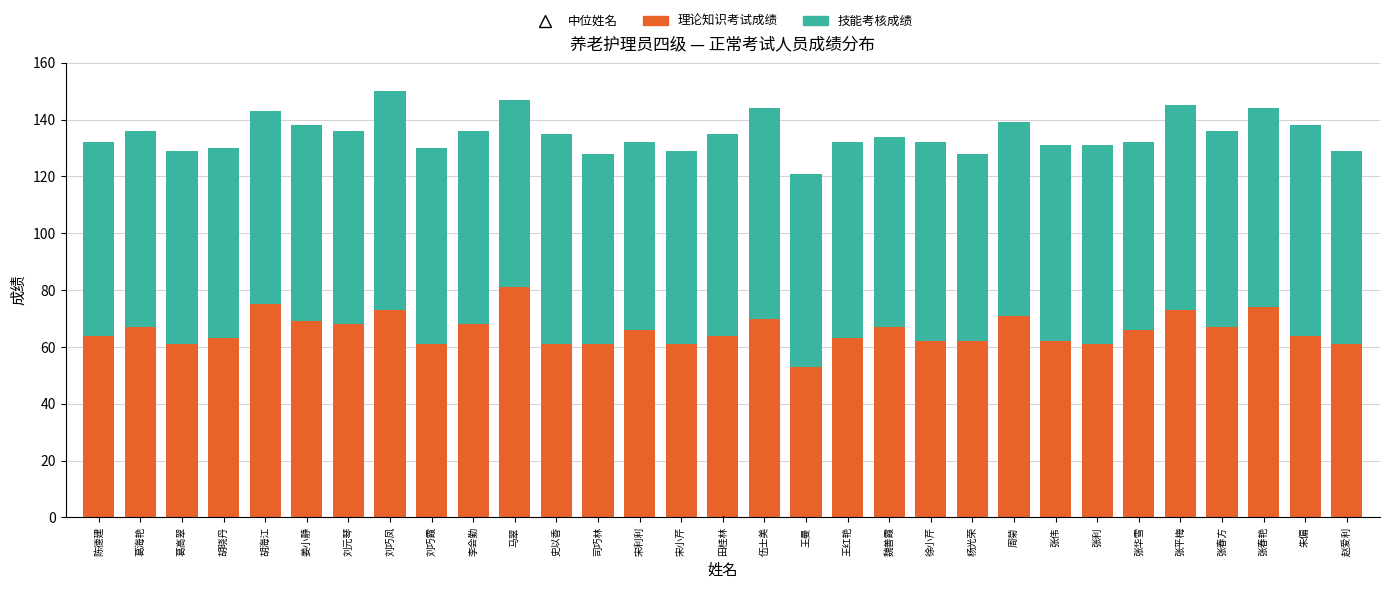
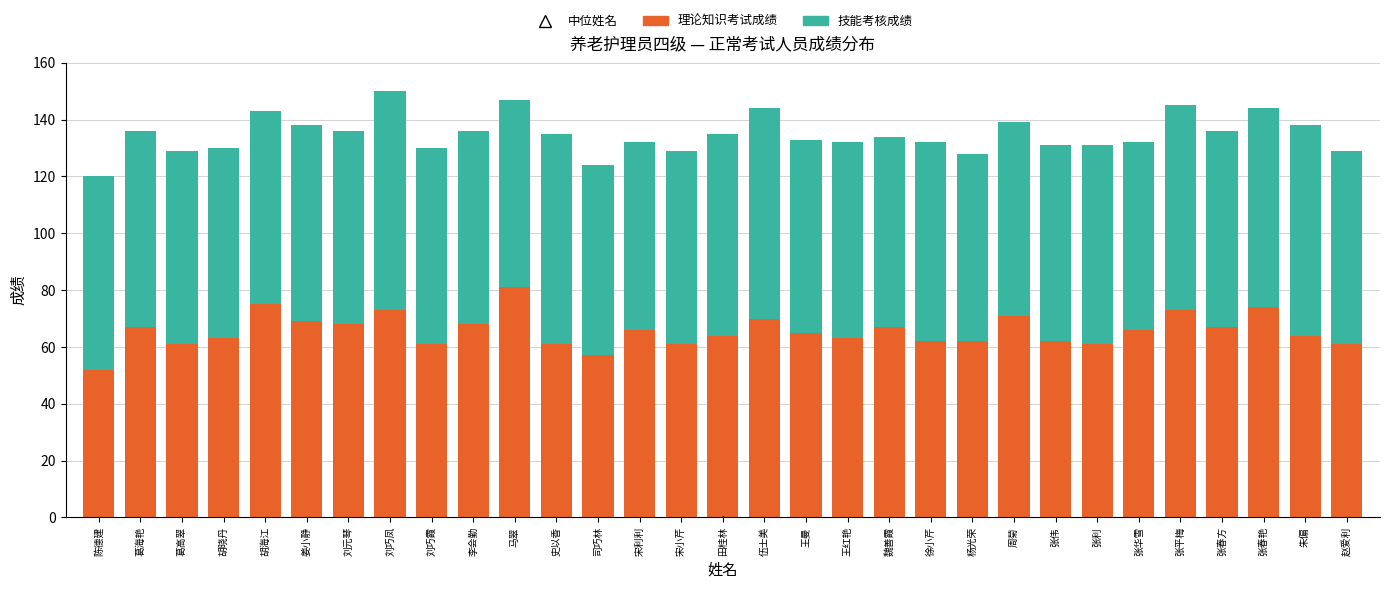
理论知识考试成绩, 陈德建: 64 -> 52
理论知识考试成绩, 司巧林: 61 -> 57
理论知识考试成绩, 王曼: 53 -> 65
